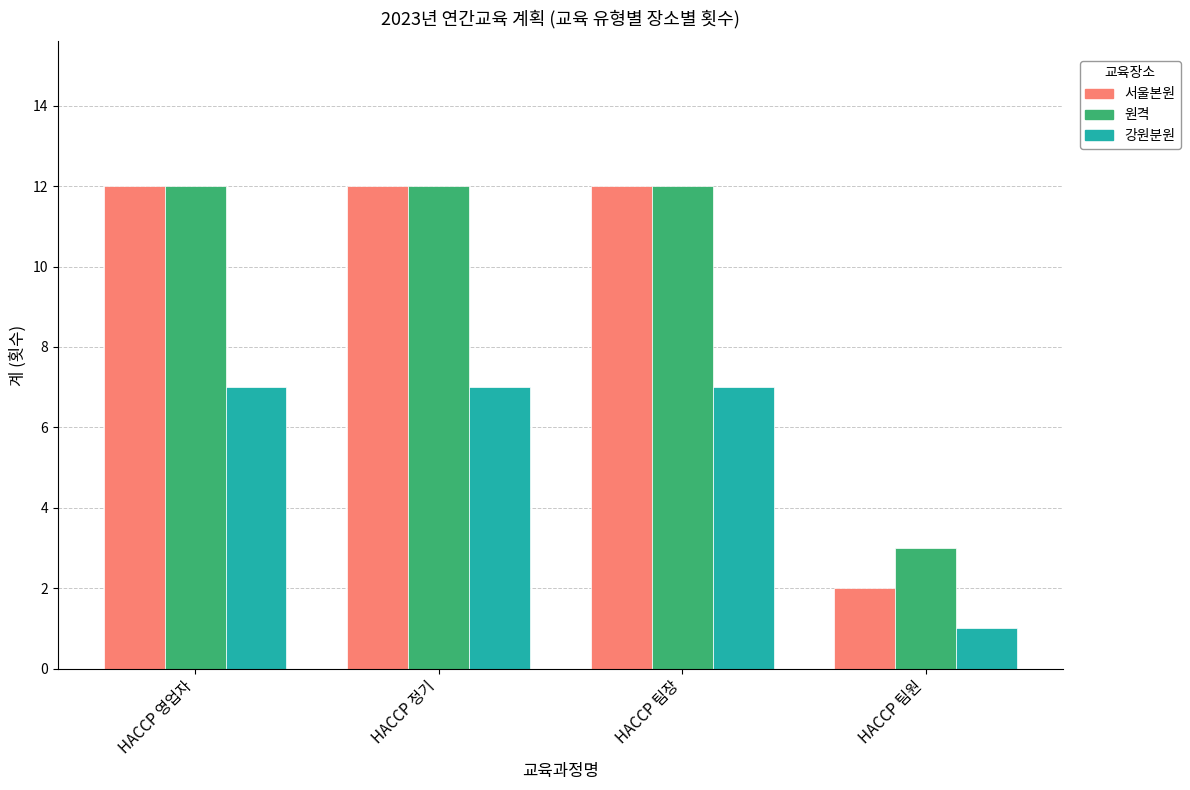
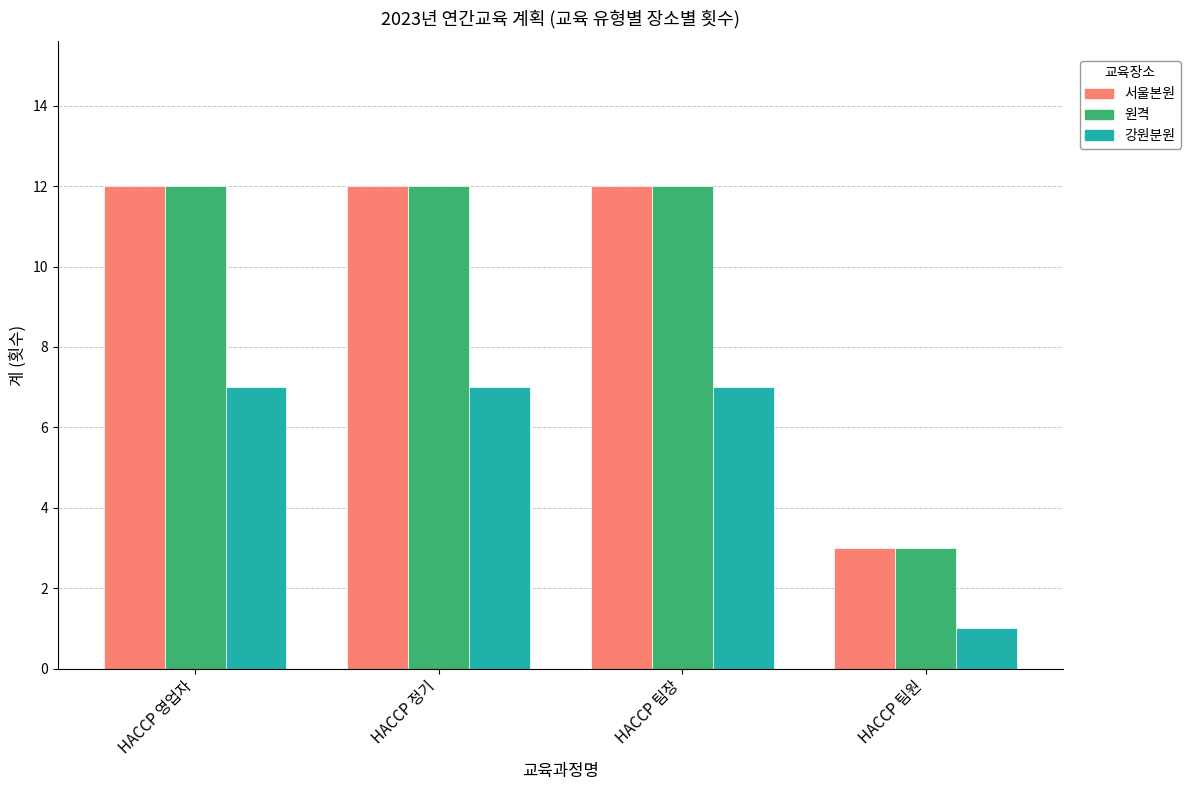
서울본원, HACCP 팀원: 2 -> 3
